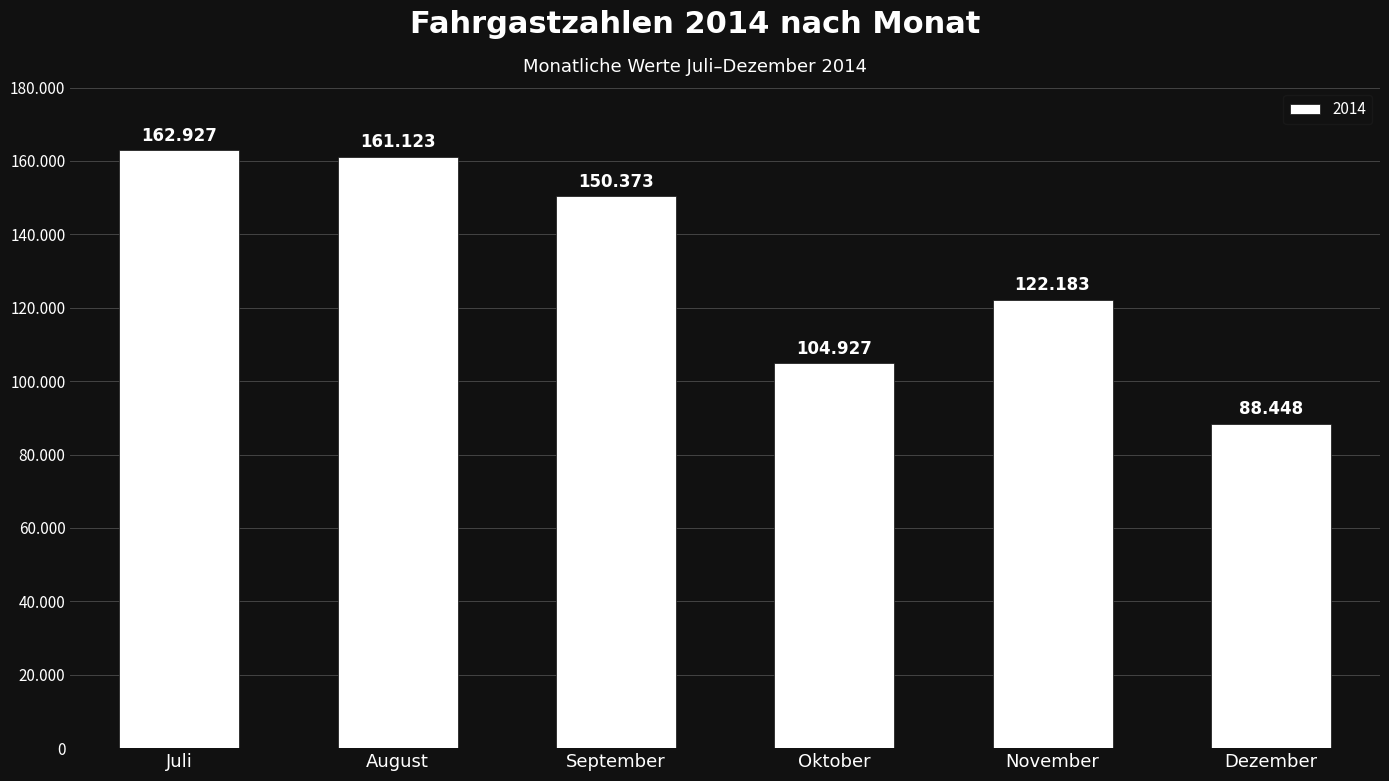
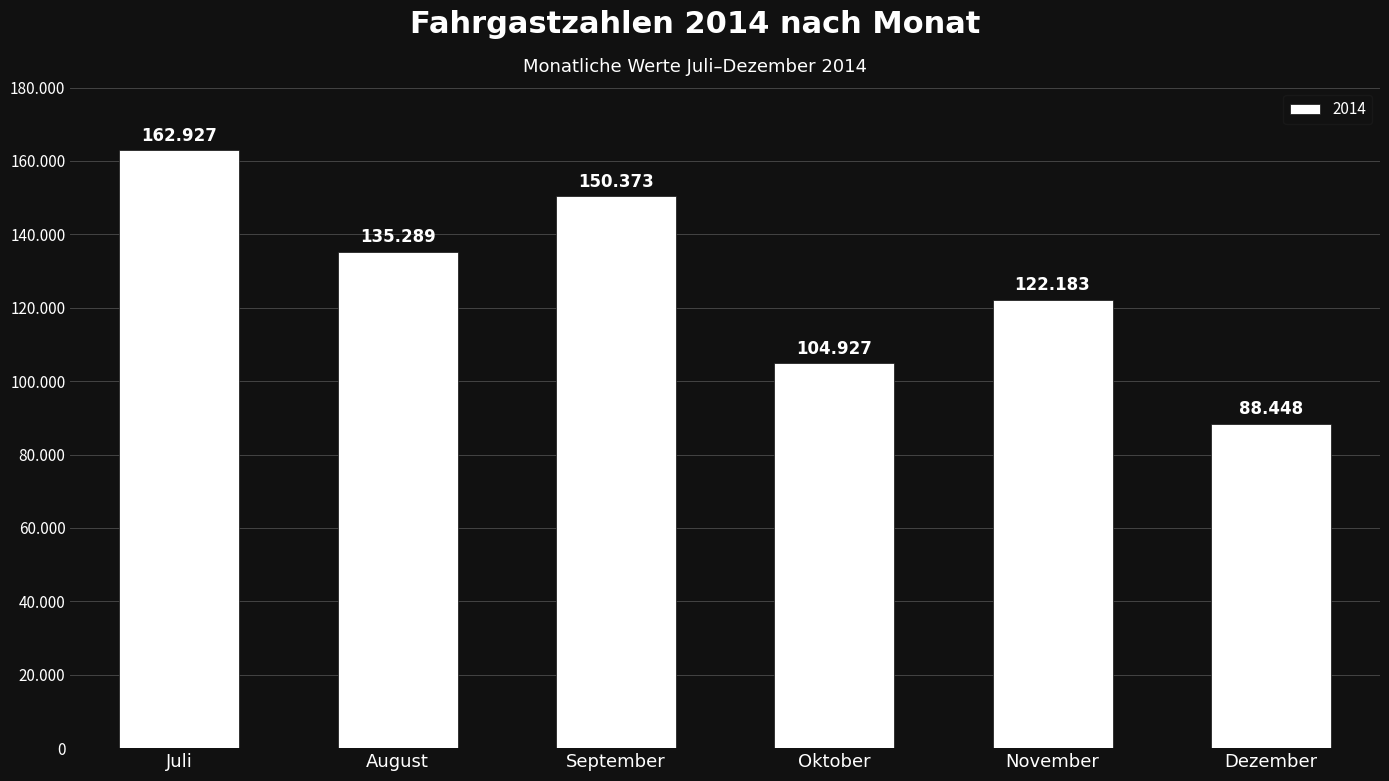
August: 161.123 -> 135.289
